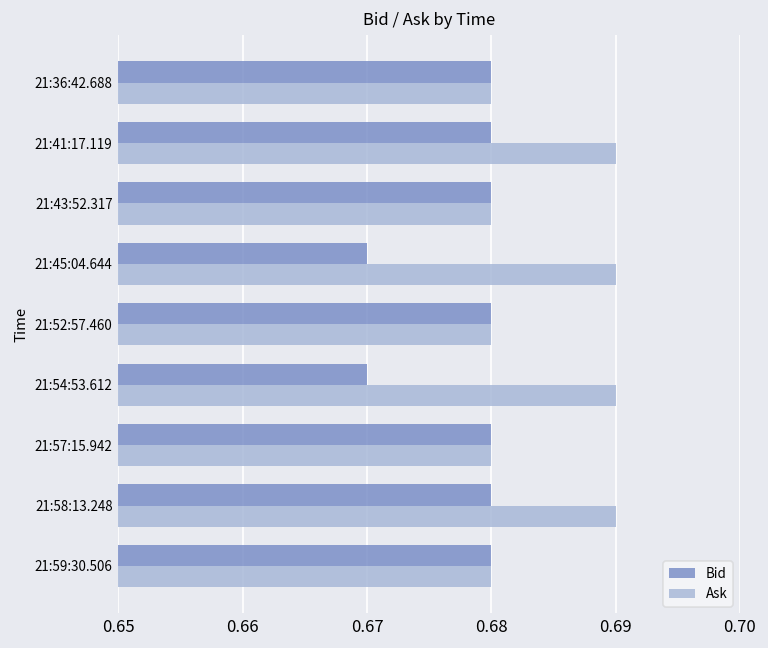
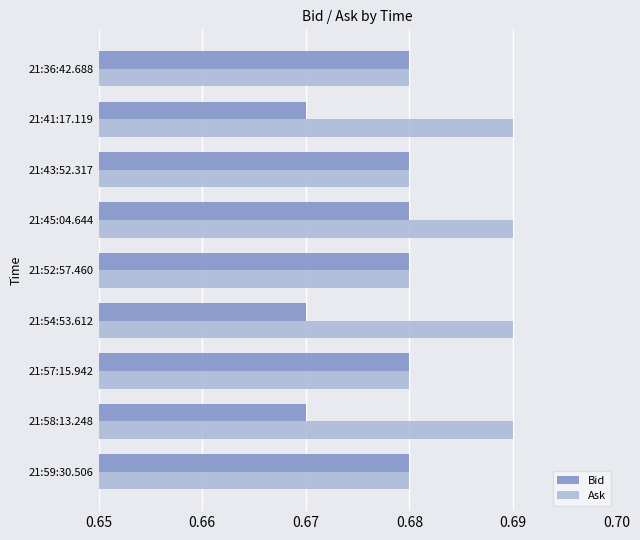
Bid, 21:41:17.119: 0.68 -> 0.67
Bid, 21:45:04.644: 0.67 -> 0.68
Bid, 21:58:13.248: 0.68 -> 0.67
